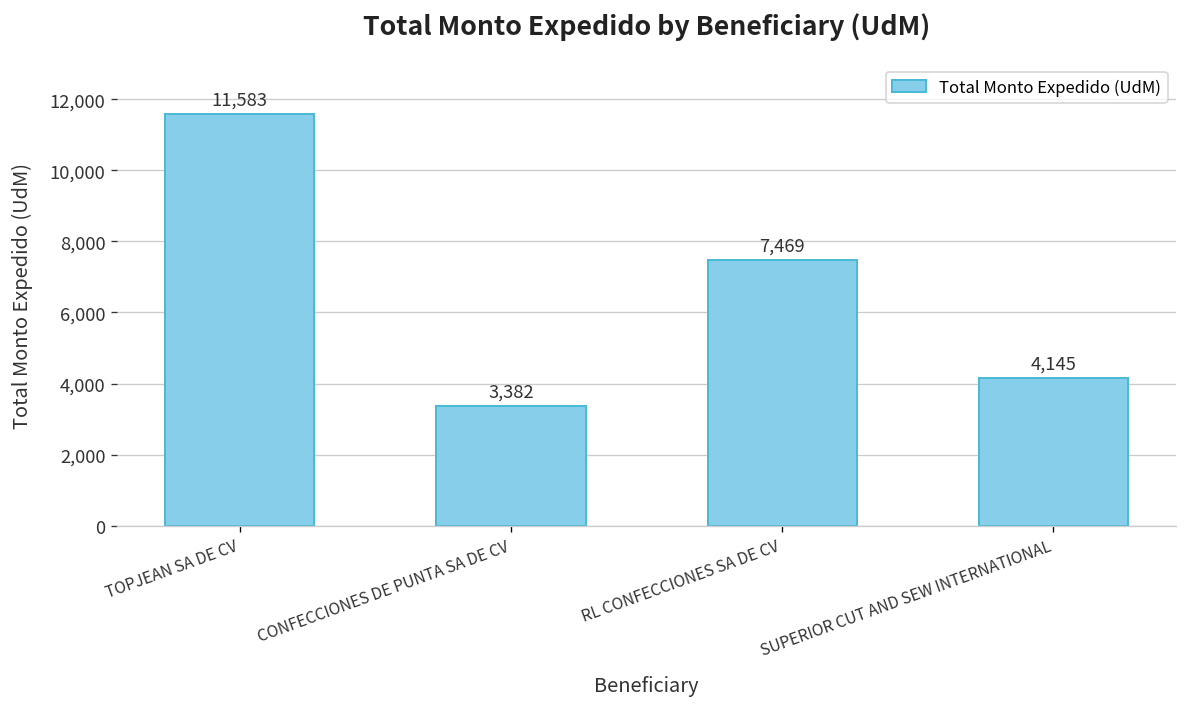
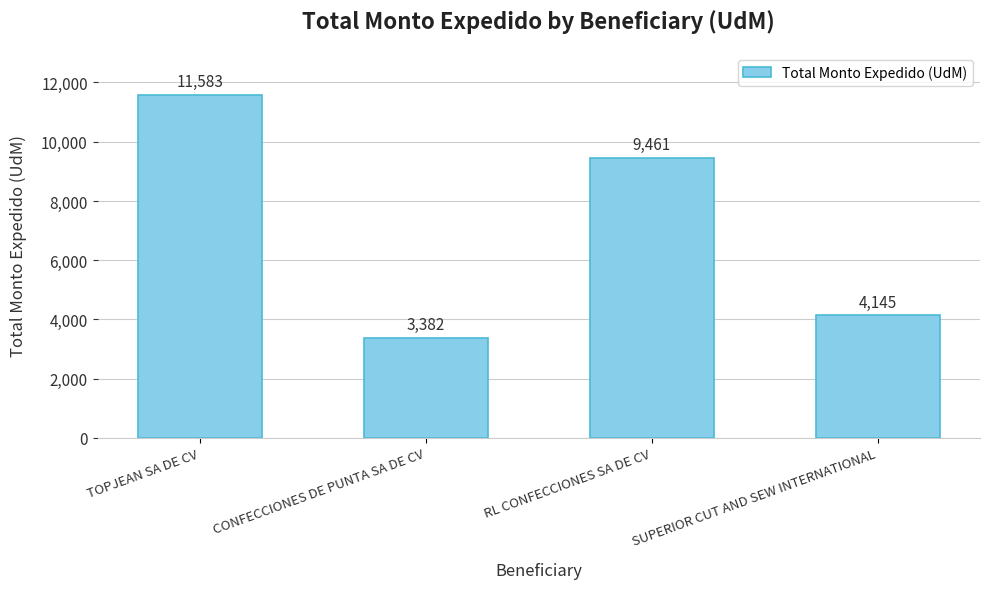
RL CONFECCIONES SA DE CV: 7,469 -> 9,461
